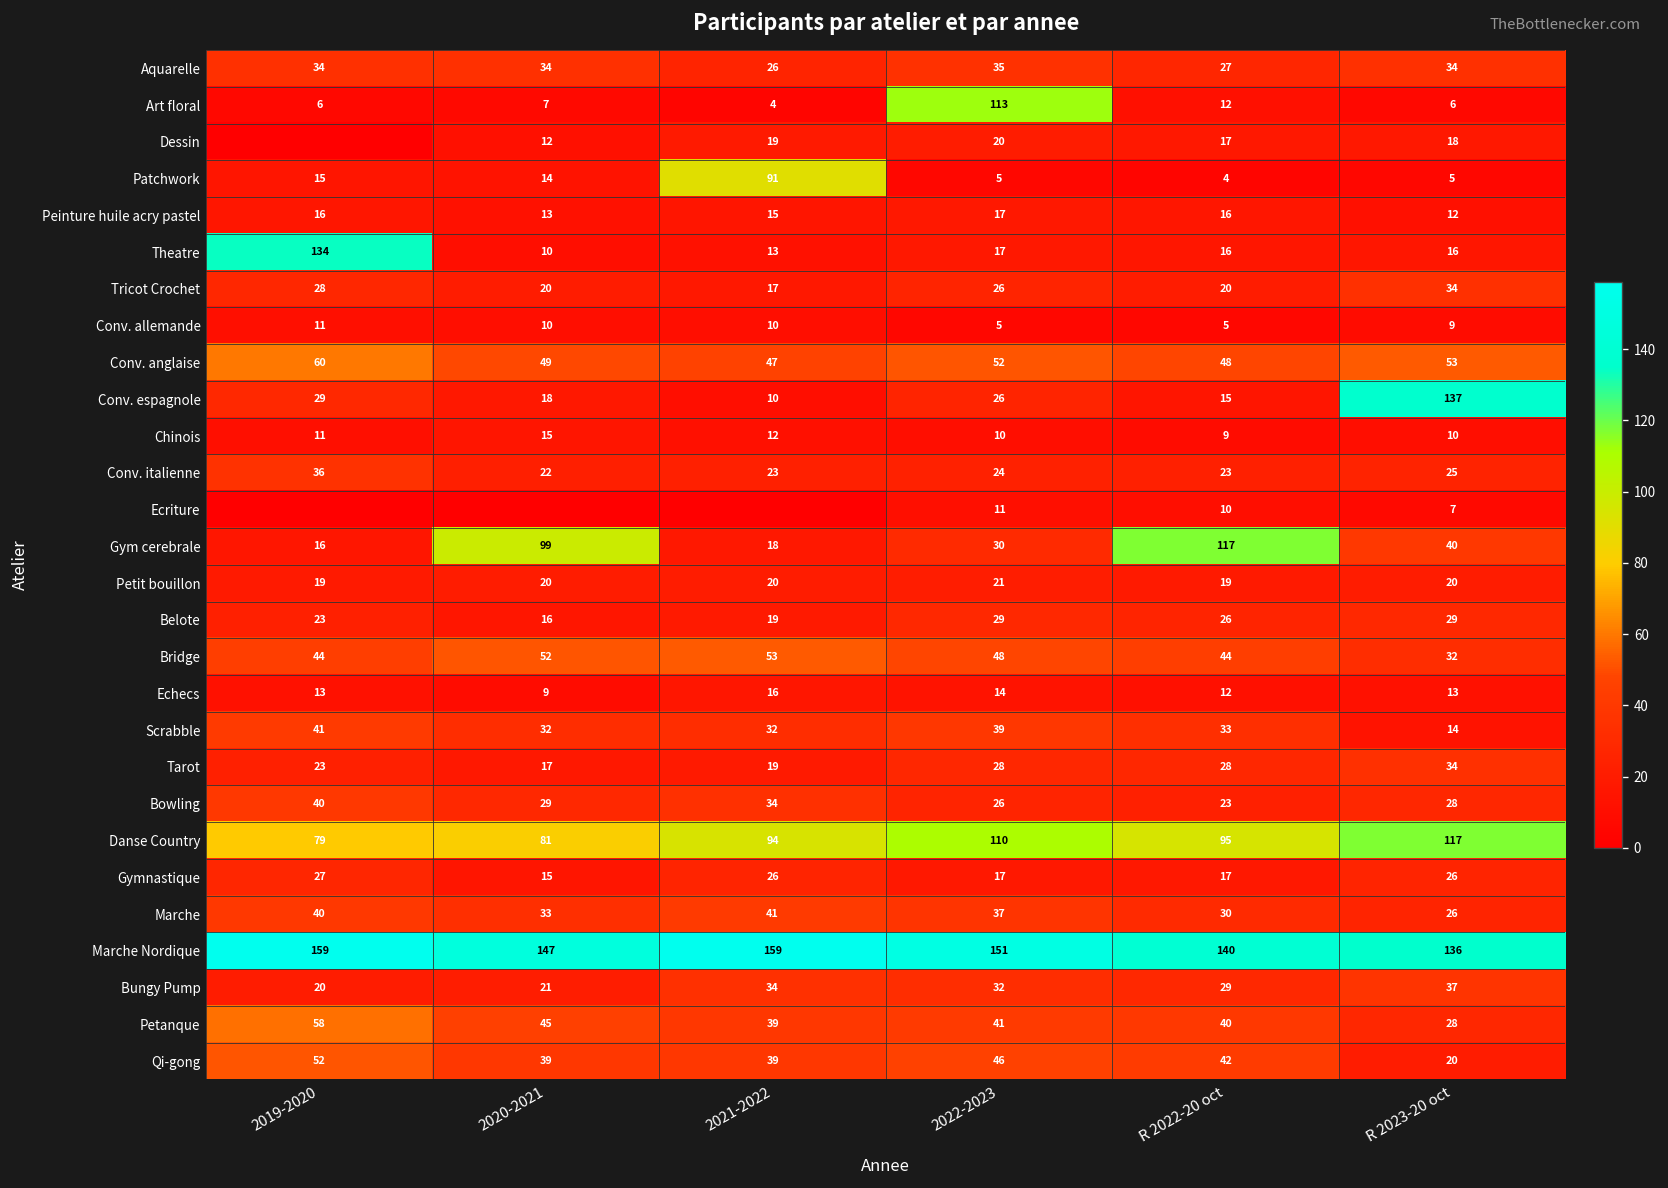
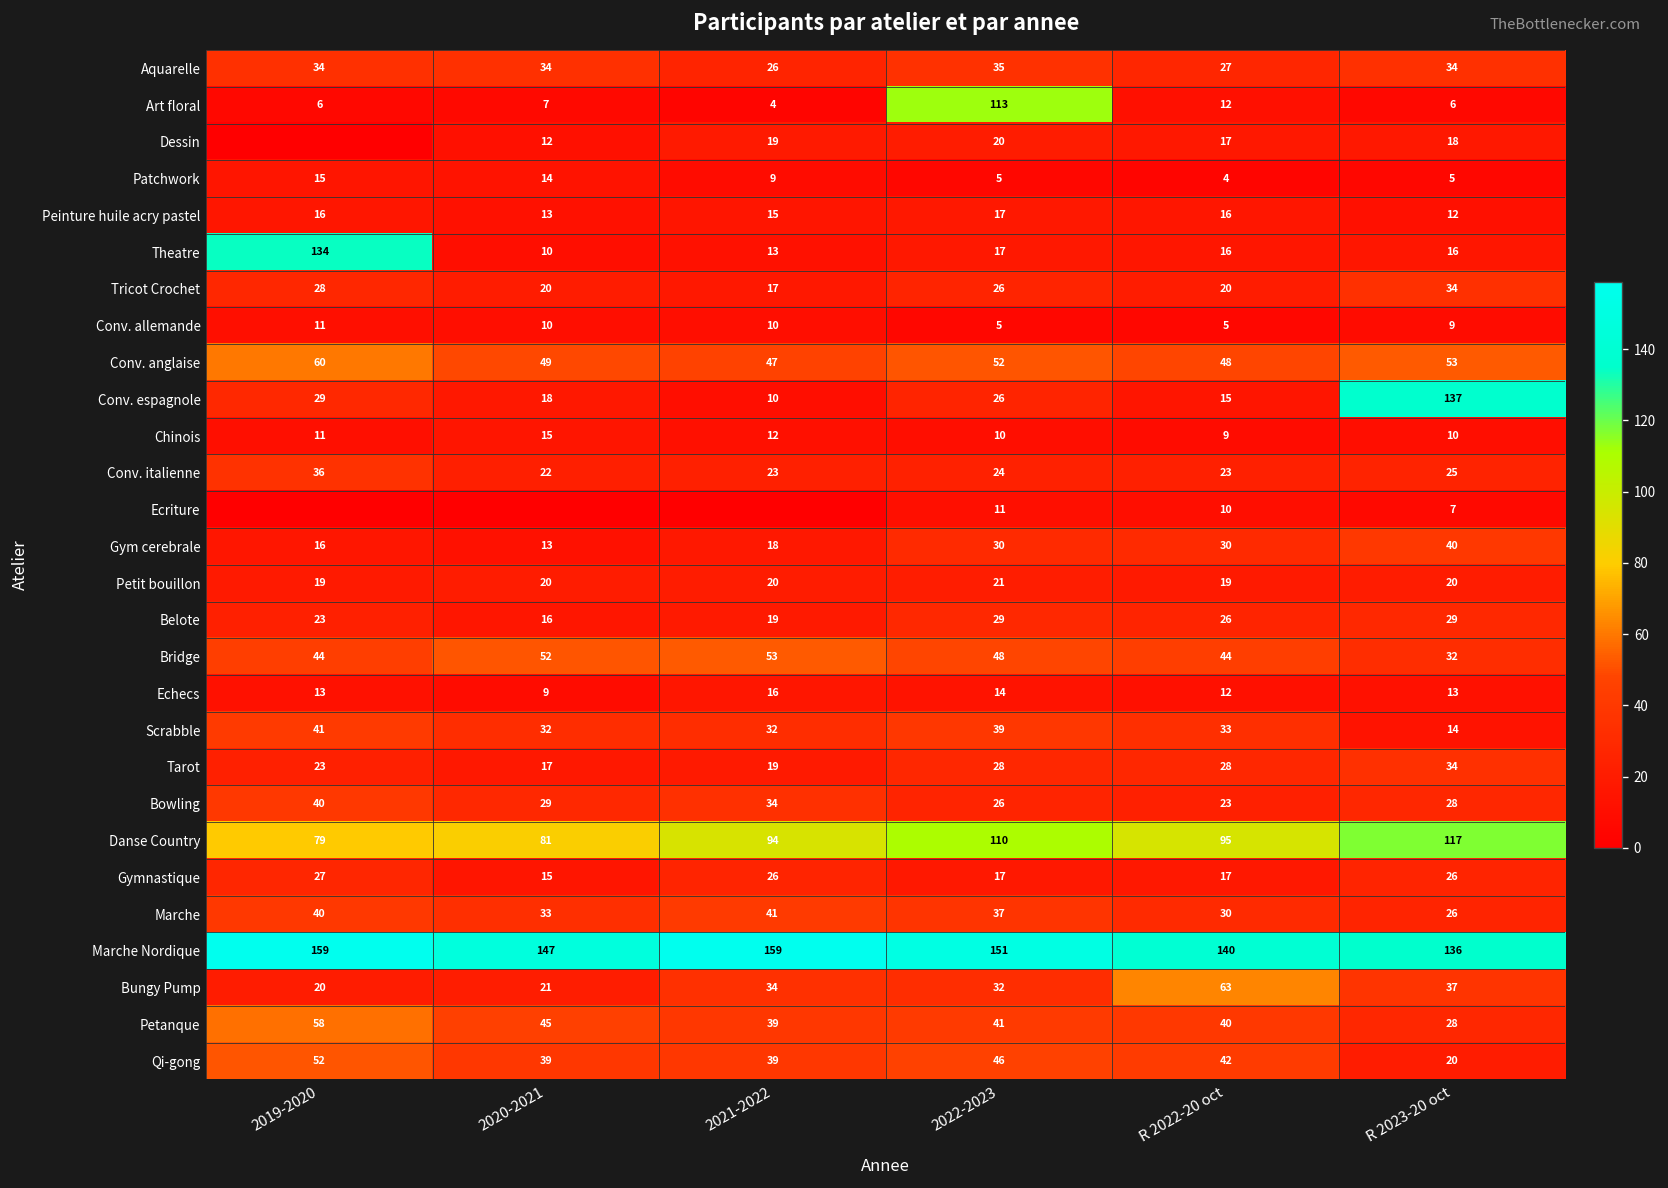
Patchwork, 2021-2022: 91 -> 9
Gym cerebrale, 2020-2021: 99 -> 13
Gym cerebrale, R 2022-20 oct: 117 -> 30
Bungy Pump, R 2022-20 oct: 29 -> 63
